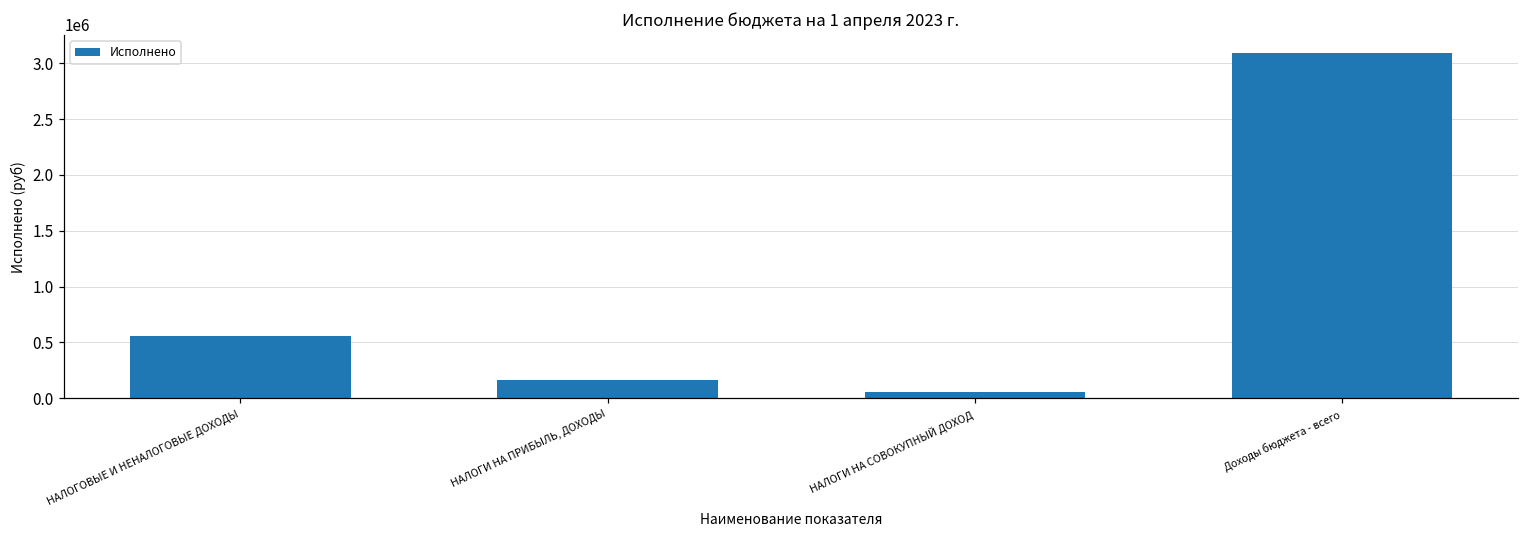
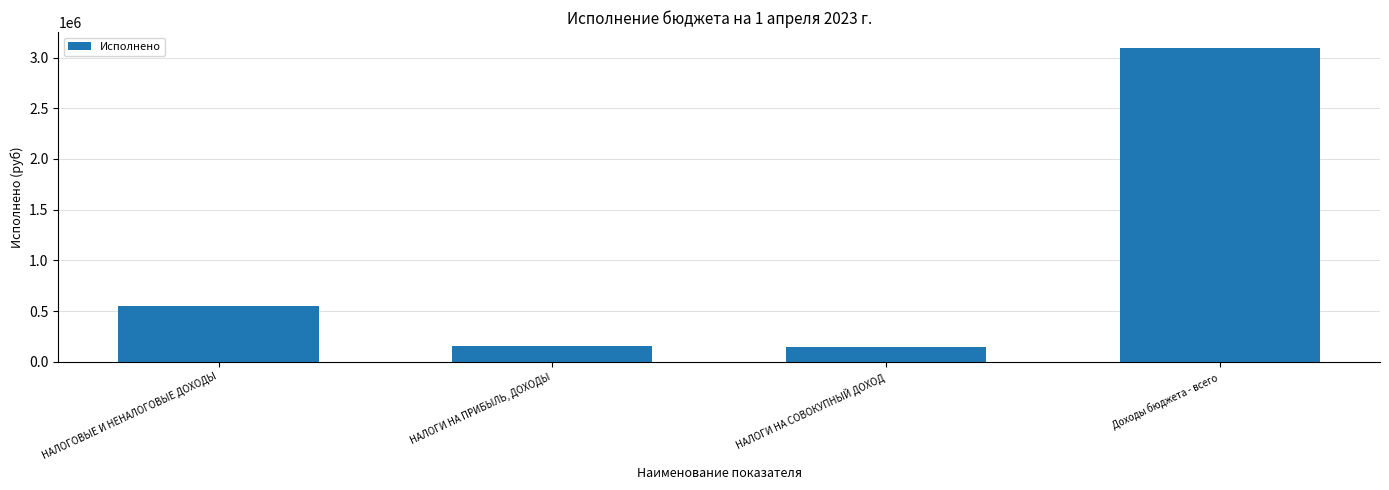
НАЛОГИ НА СОВОКУПНЫЙ ДОХОД: 60000 -> 150000
